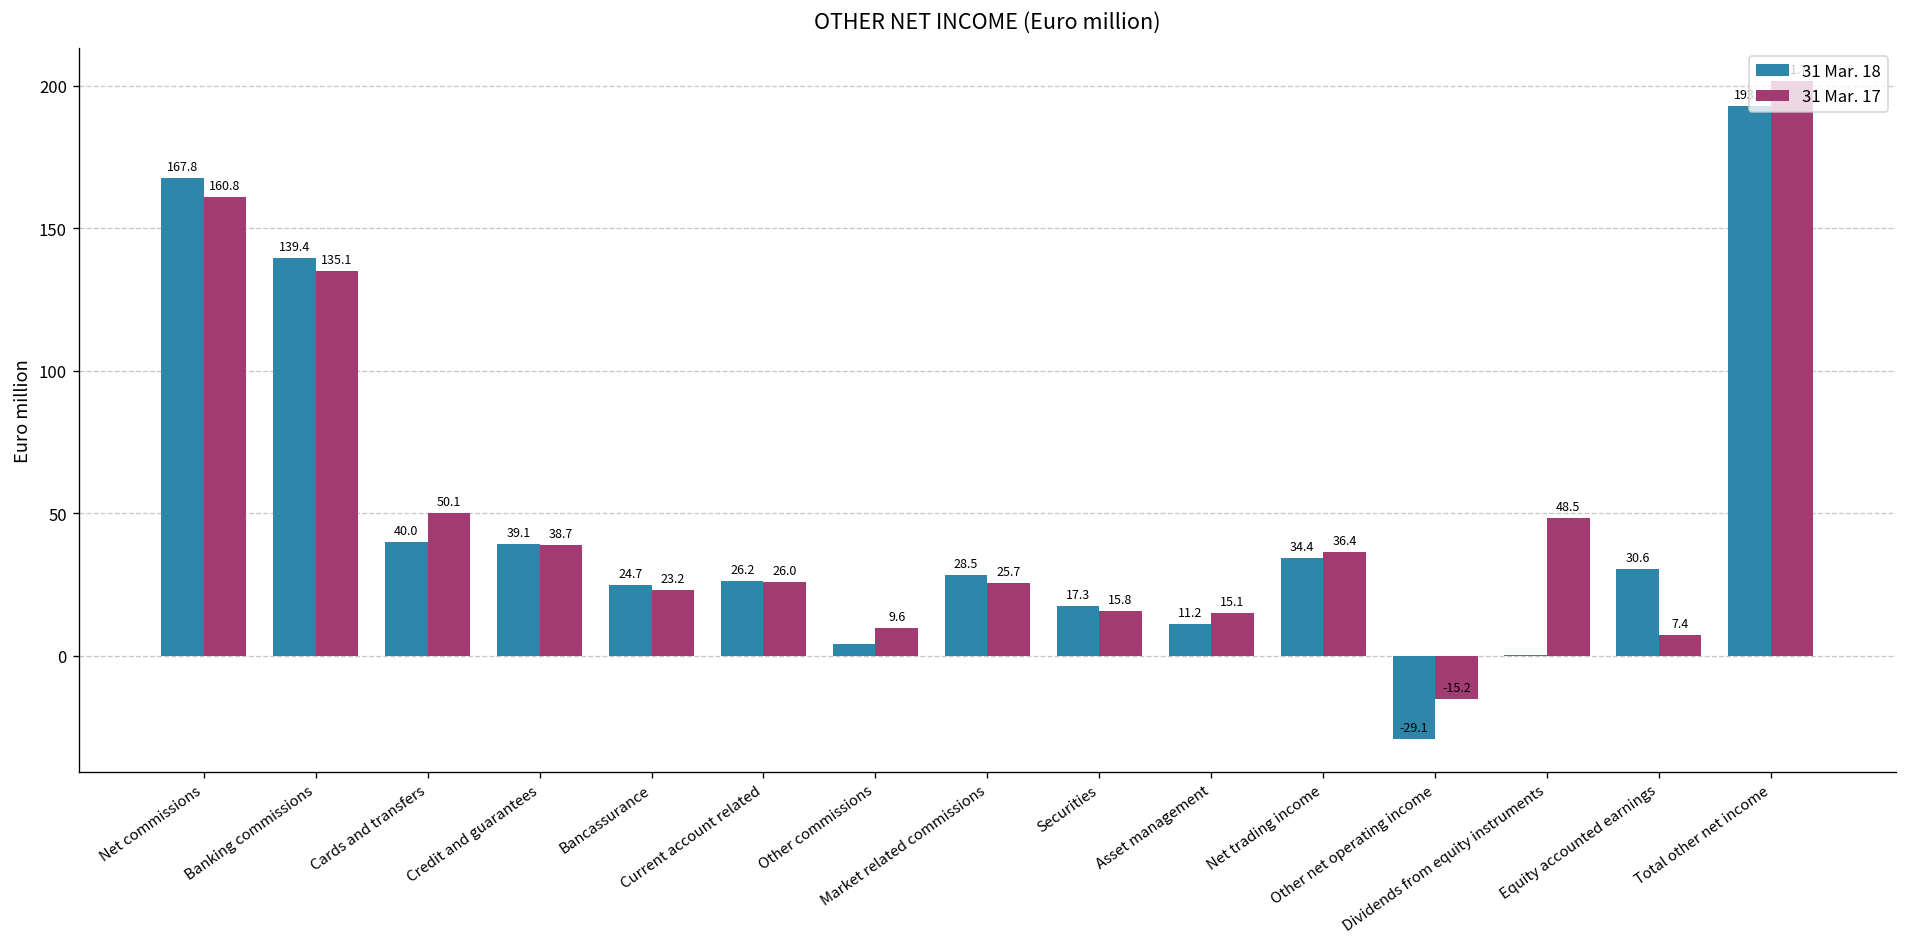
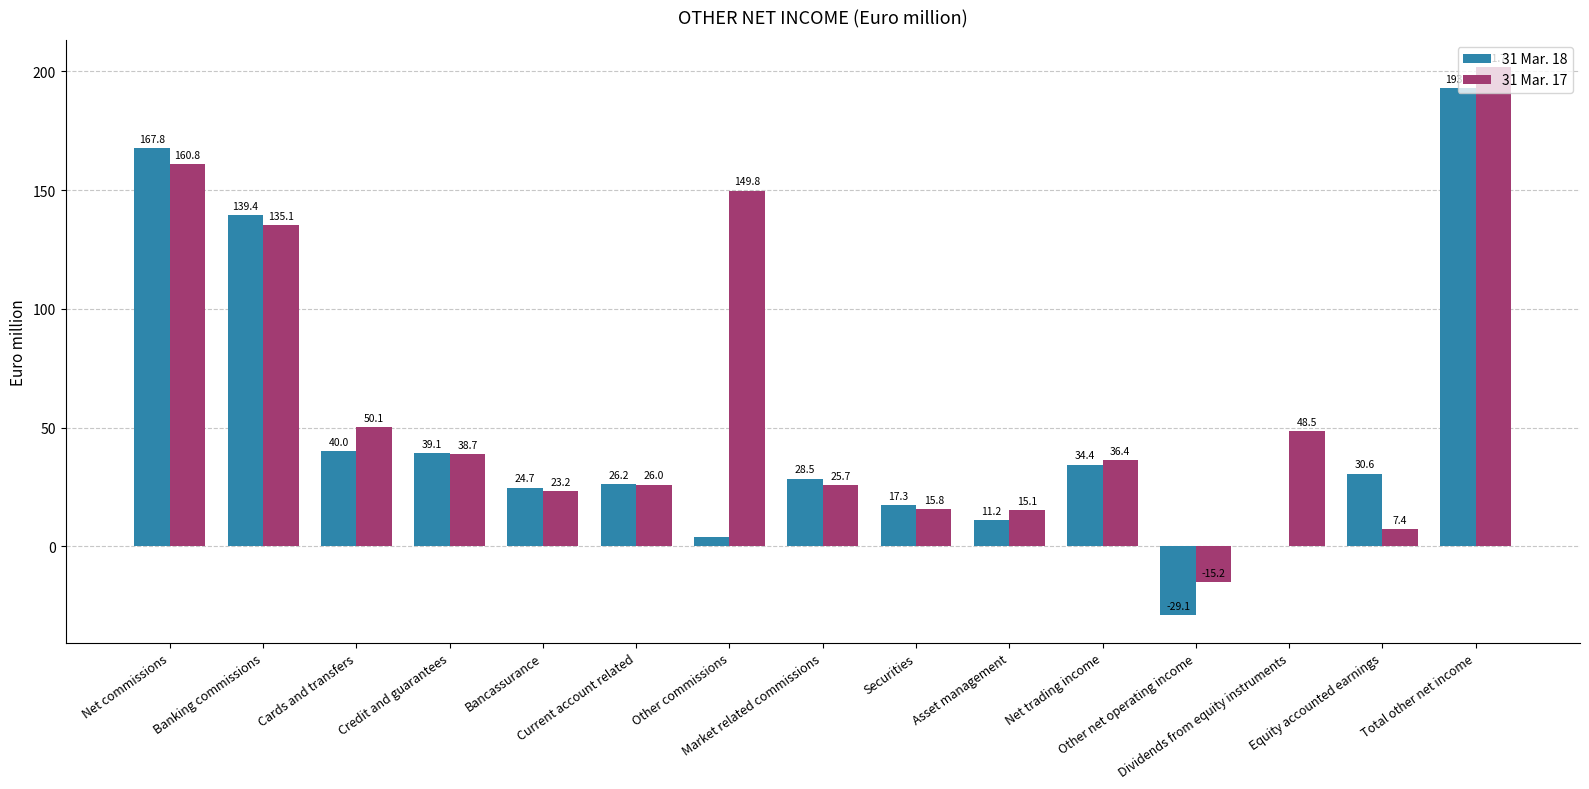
31 Mar. 17, Other commissions: 9.6 -> 149.8
